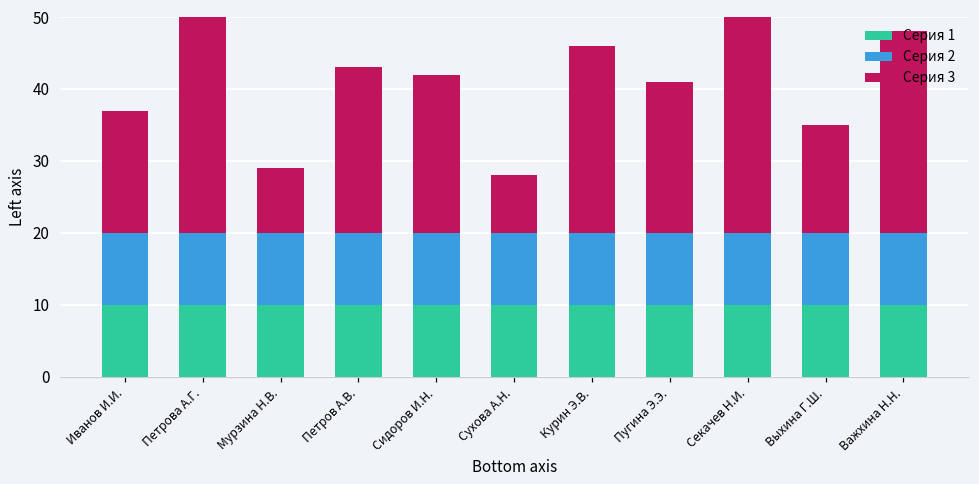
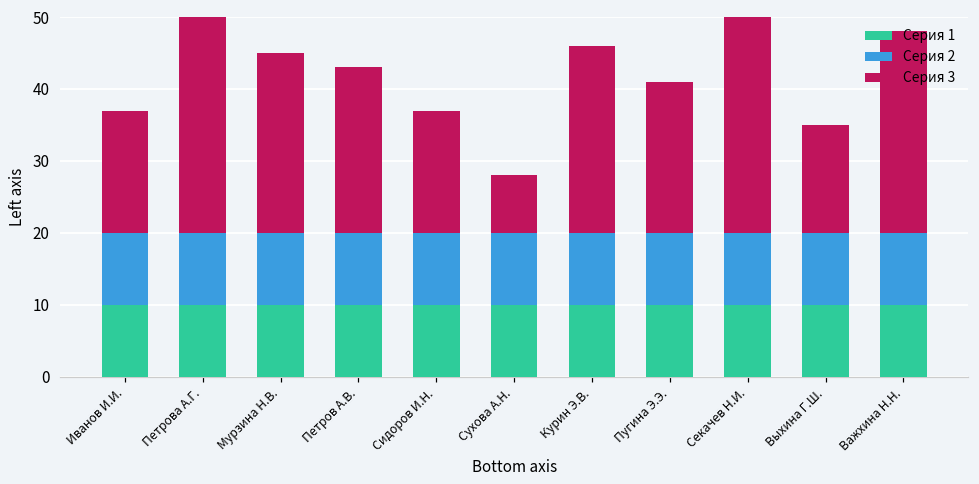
Серия 3, Мурзина Н.В.: 9 -> 25
Серия 3, Сидоров И.Н.: 22 -> 17
